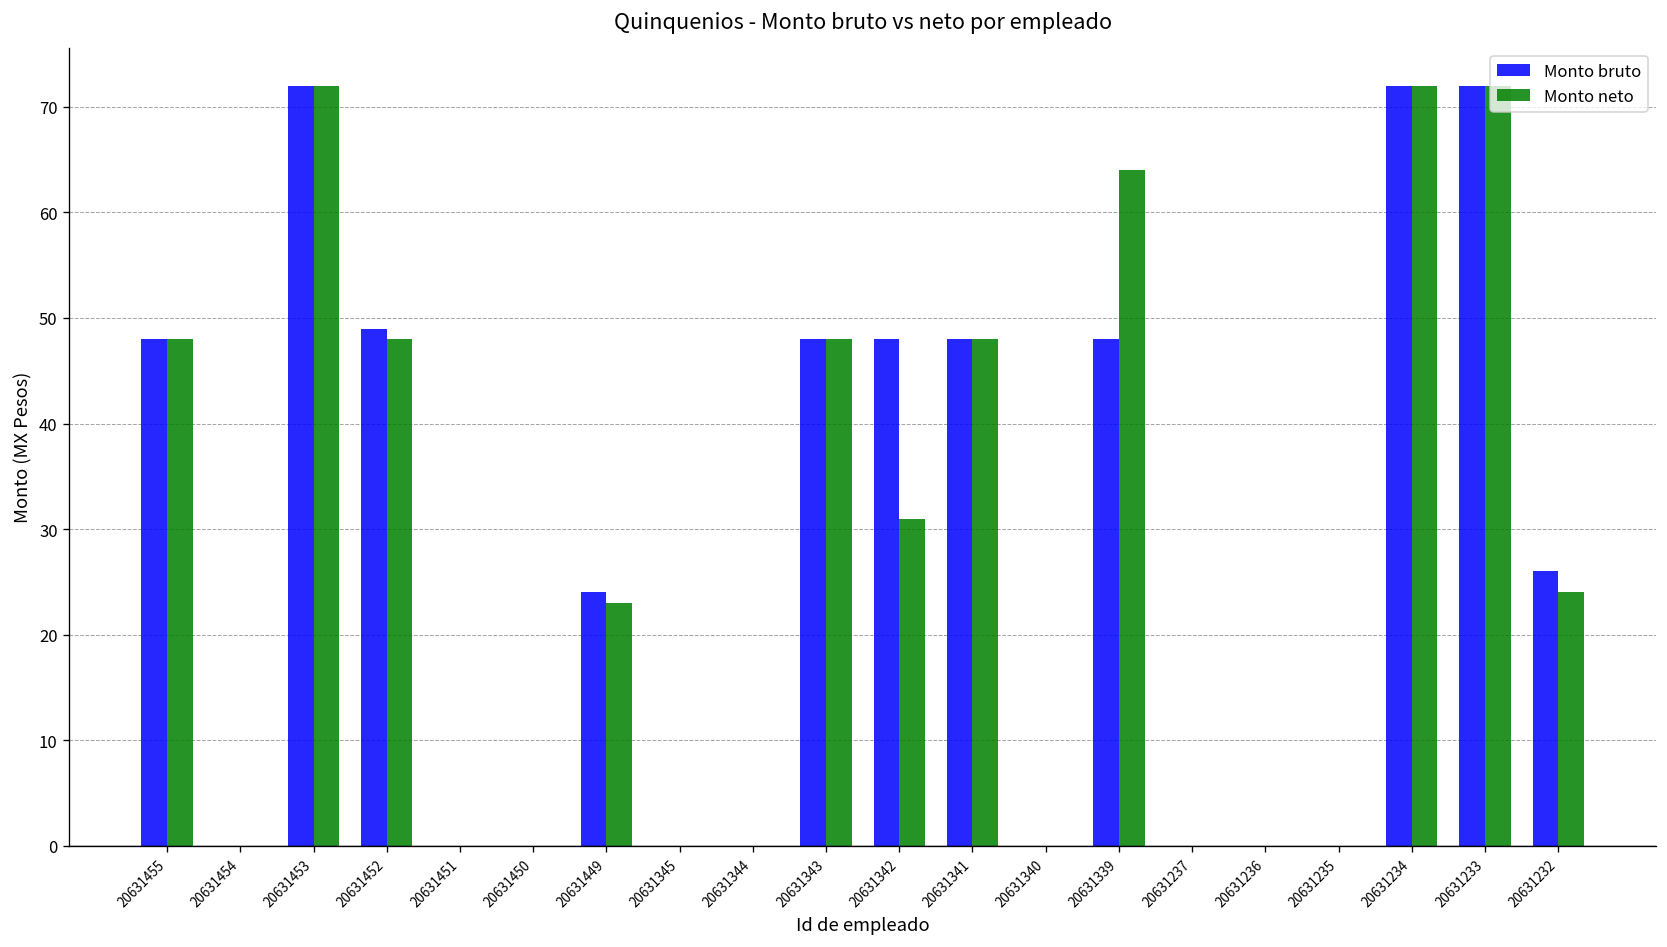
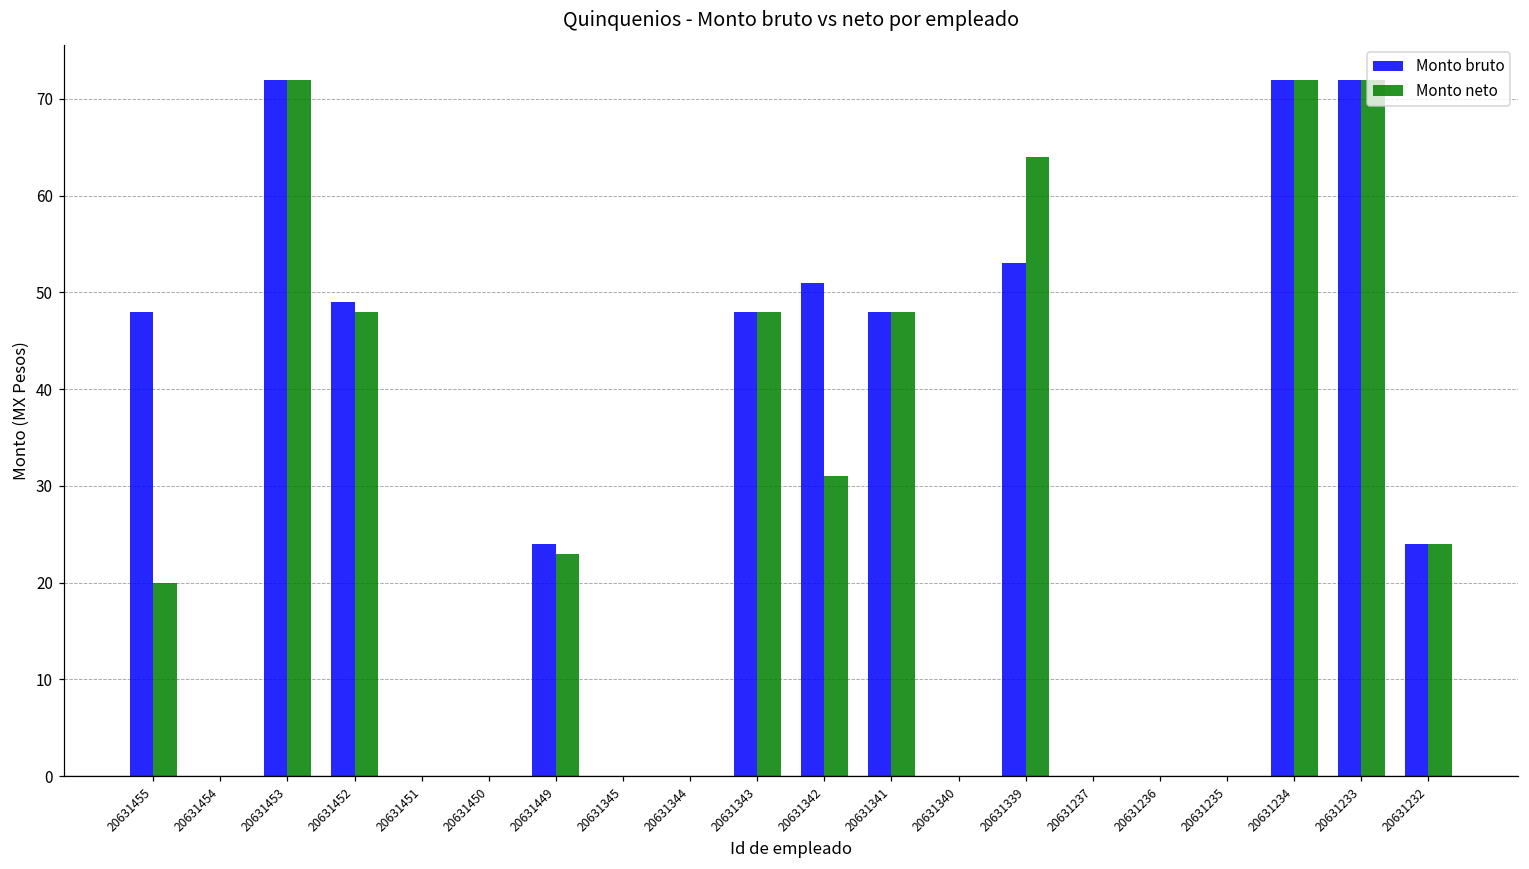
Monto neto, 20631455: 48 -> 20
Monto bruto, 20631342: 48 -> 51
Monto bruto, 20631339: 48 -> 53
Monto bruto, 20631232: 26 -> 24
